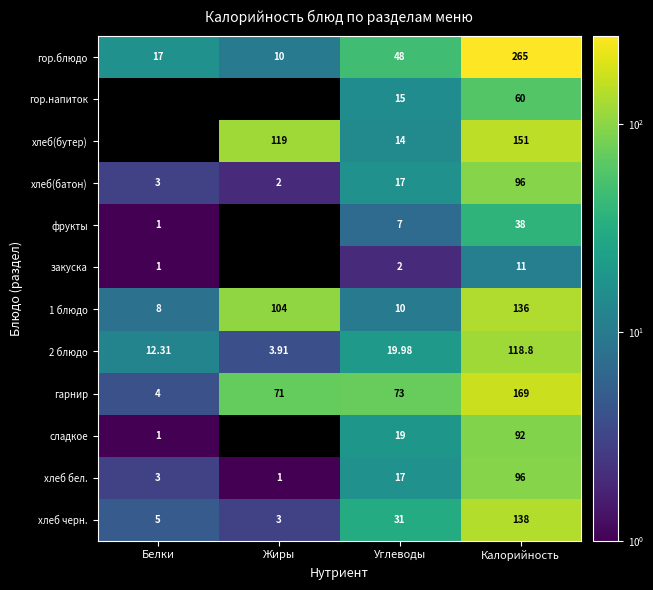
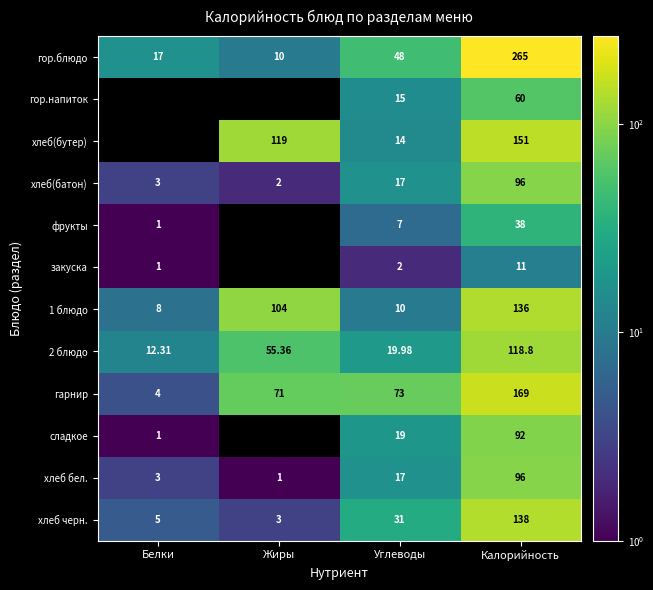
2 блюдо, Жиры: 3.91 -> 55.36
